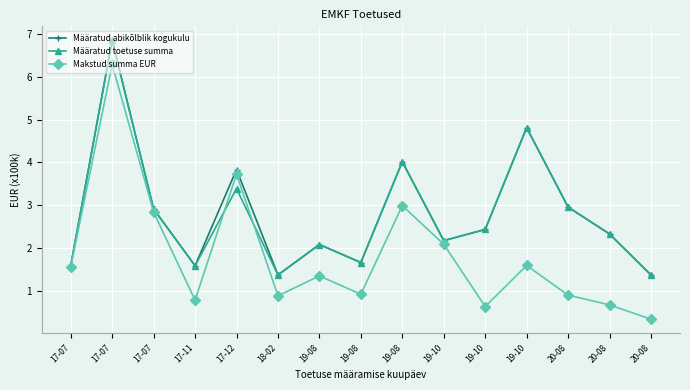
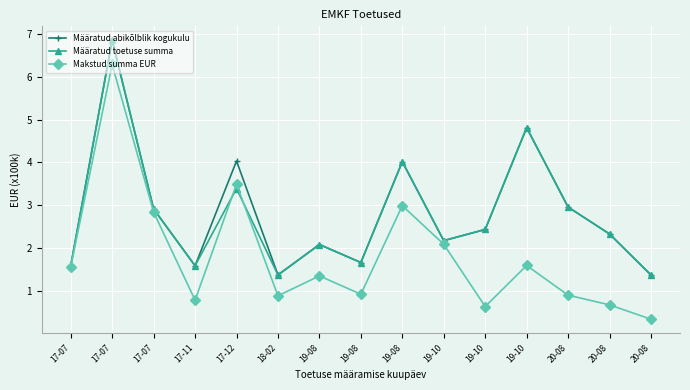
Määratud abikõlblik kogukulu, 17-12: 3.8 -> 4.0
Makstud summa EUR, 17-12: 3.7 -> 3.5
